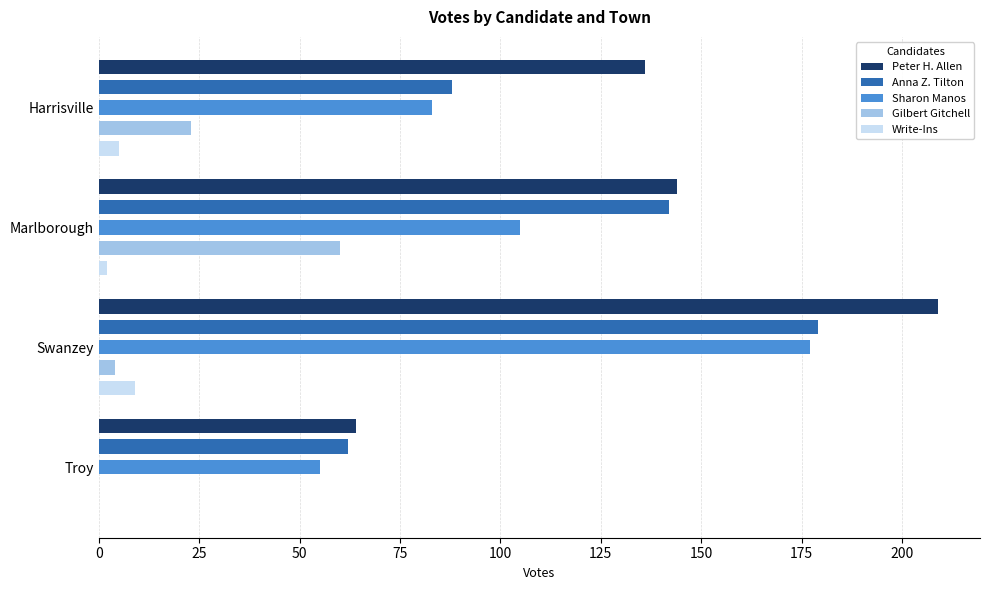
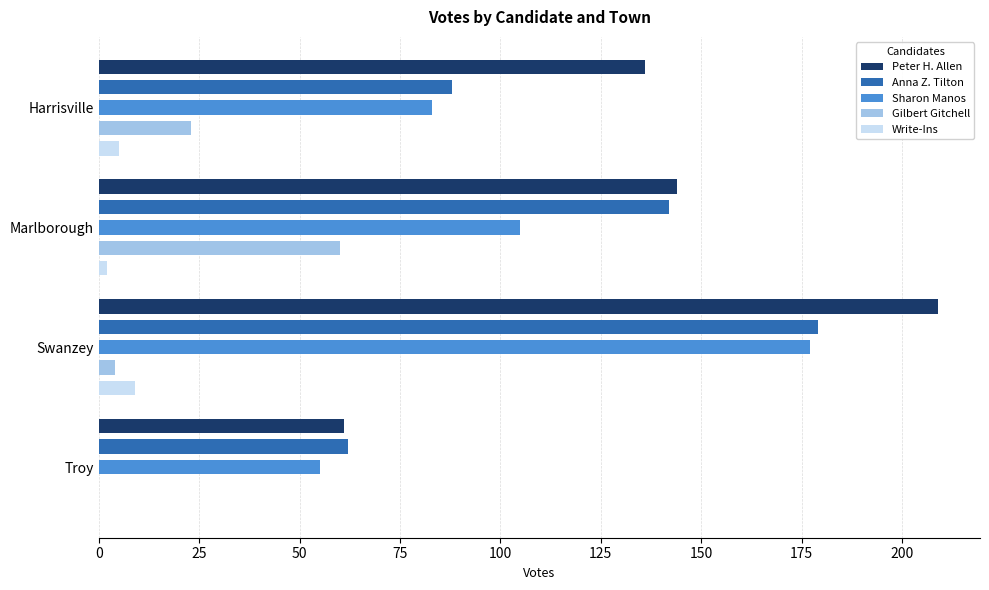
Peter H. Allen, Troy: 64 -> 61
